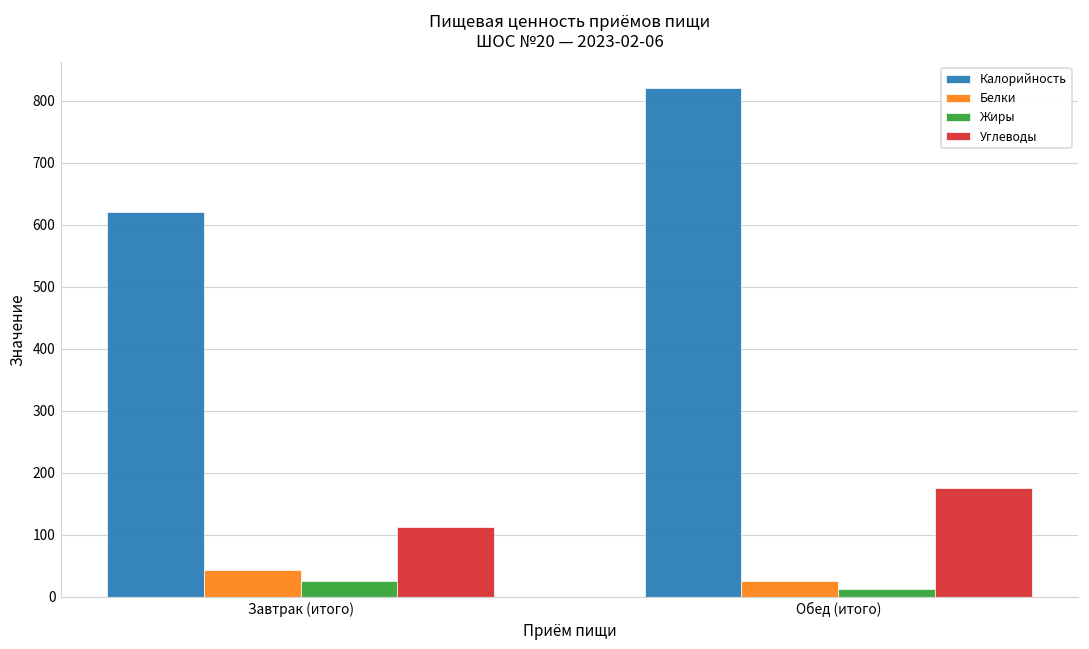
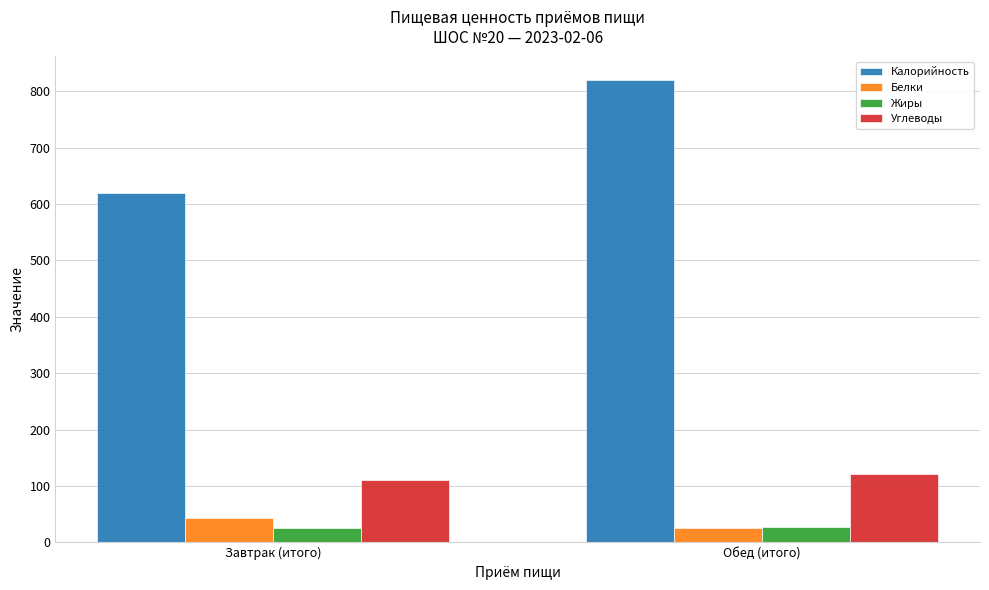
Жиры, Обед (итого): 10 -> 30
Углеводы, Обед (итого): 180 -> 120
